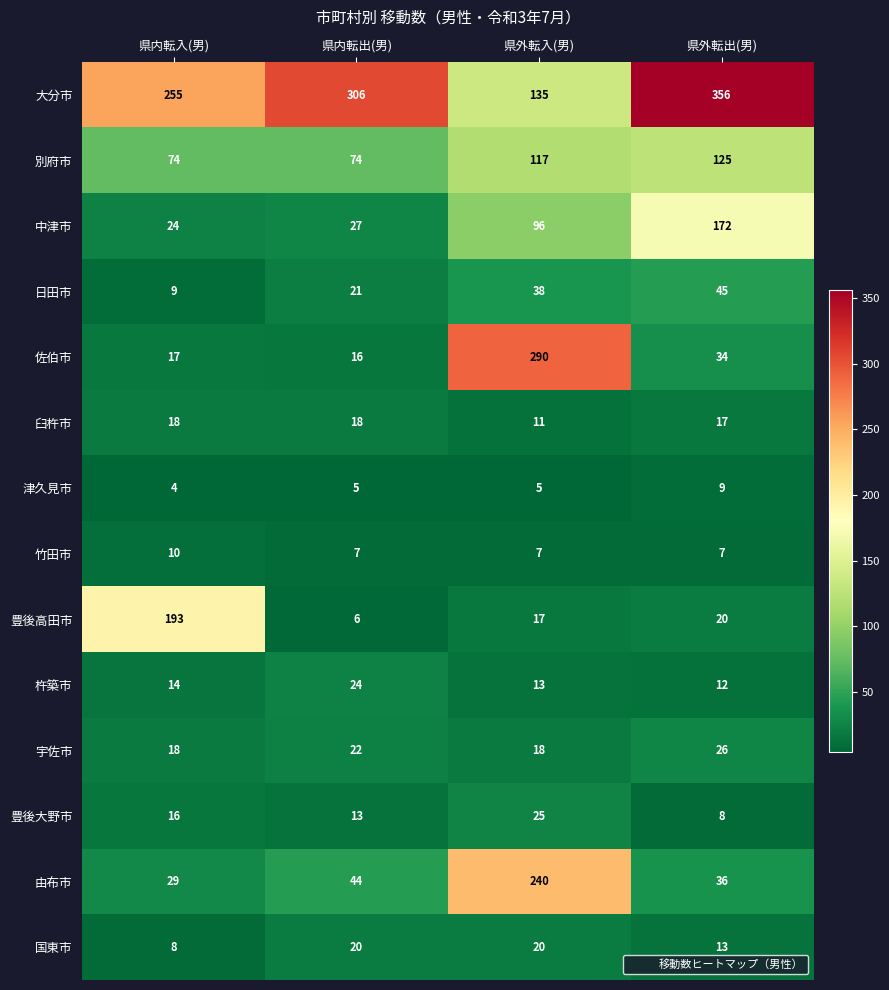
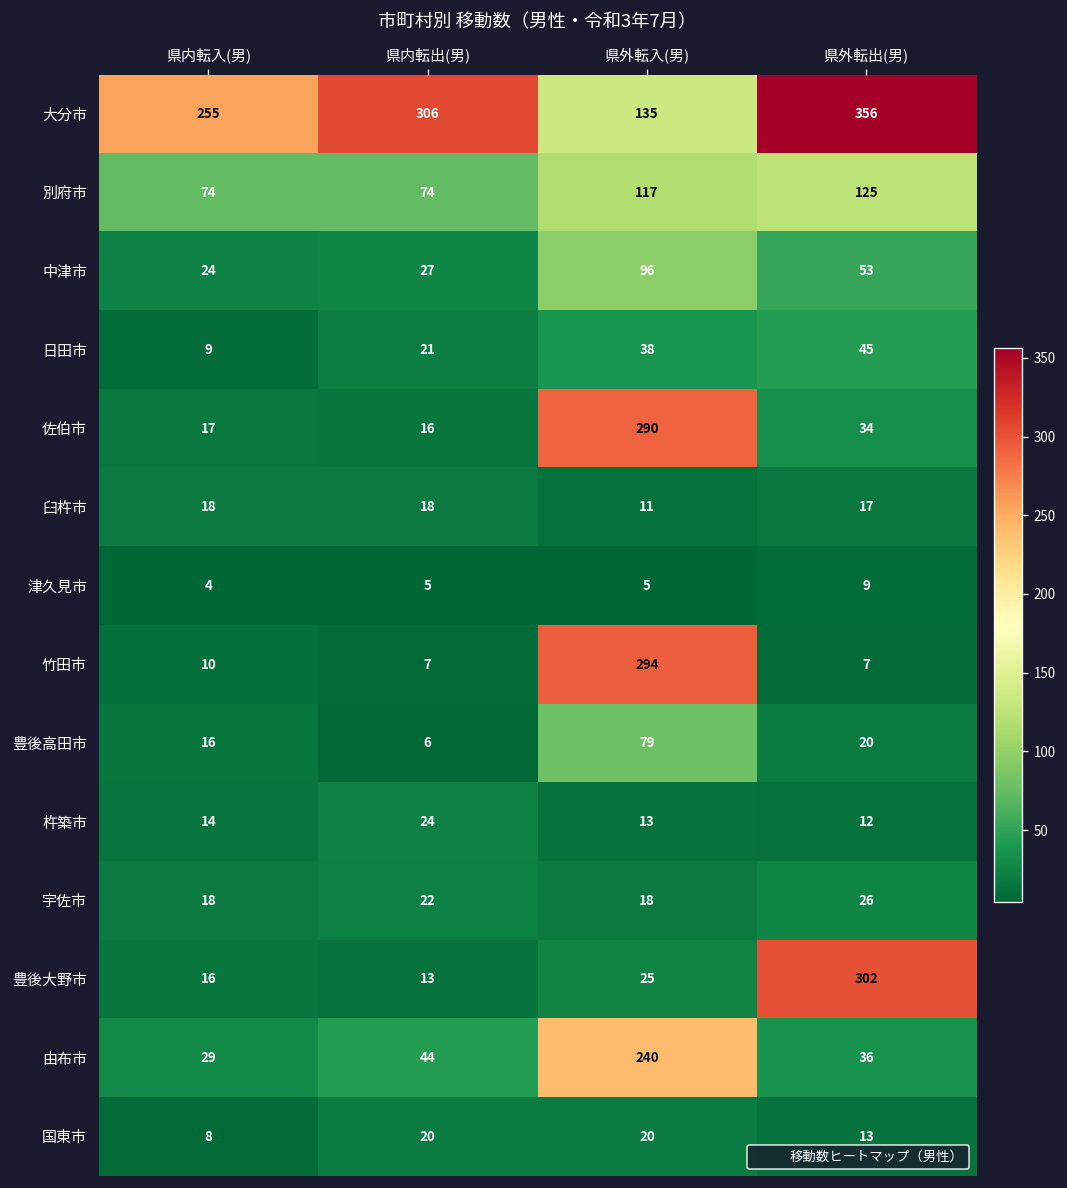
中津市, 県外転出(男): 172 -> 53
竹田市, 県外転入(男): 7 -> 294
豊後高田市, 県内転入(男): 193 -> 16
豊後高田市, 県外転入(男): 17 -> 79
豊後大野市, 県外転出(男): 8 -> 302
